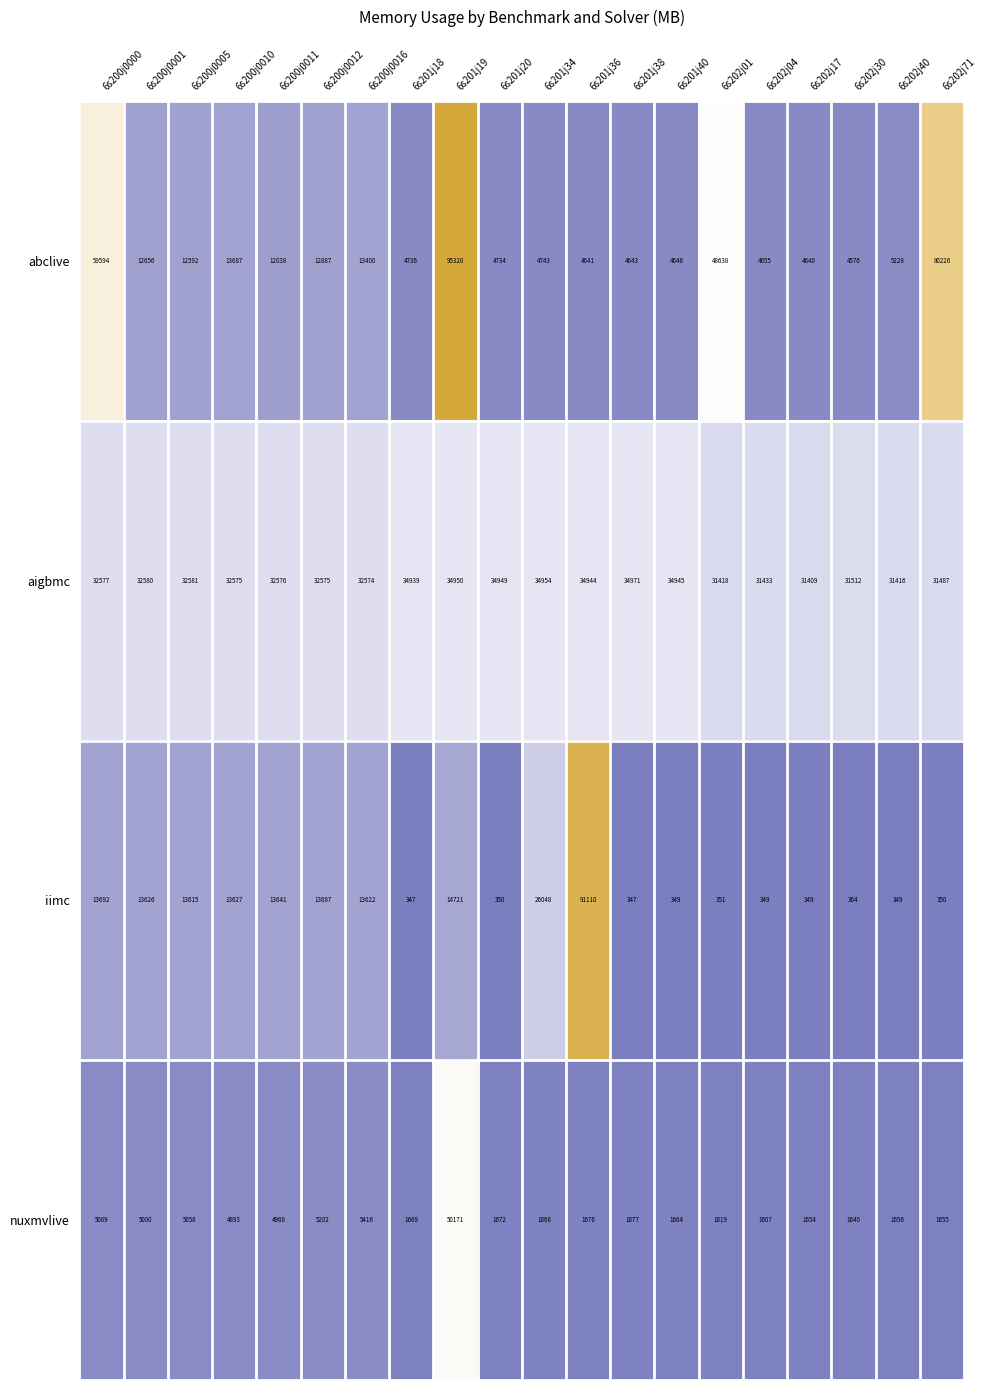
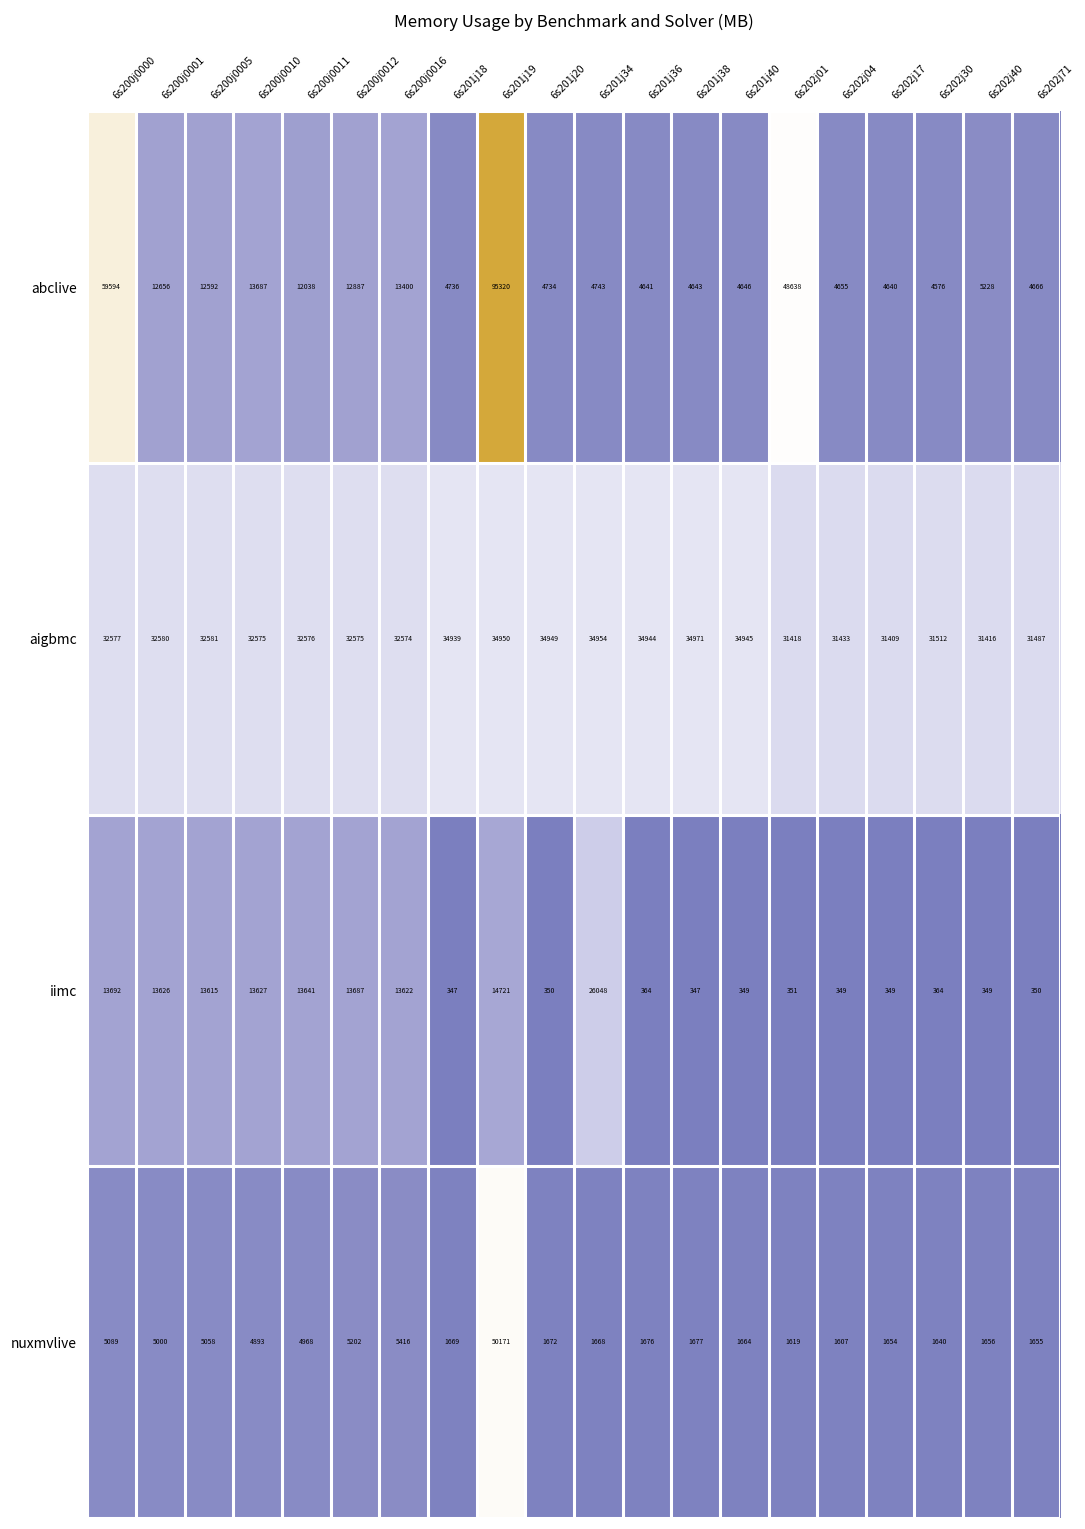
abclive, 6s202j71: 80226 -> 4666
iimc, 6s201j36: 91110 -> 364
